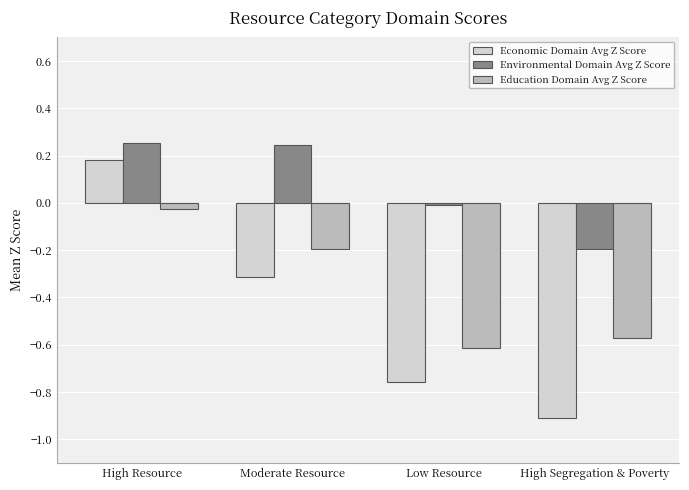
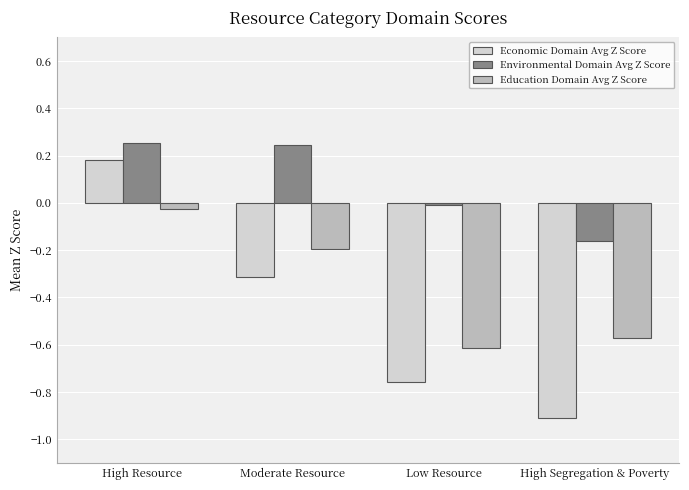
Environmental Domain Avg Z Score, High Segregation & Poverty: -0.19 -> -0.16
